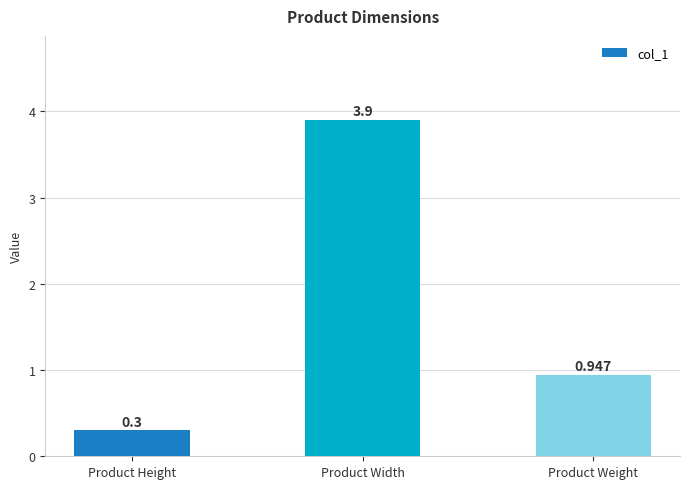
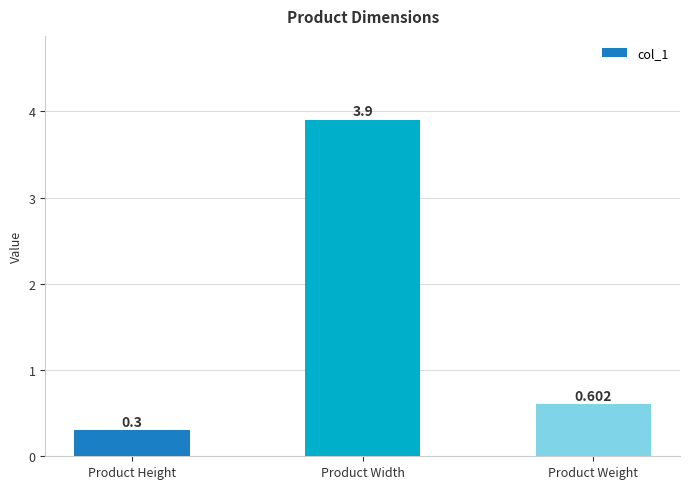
Product Weight: 0.947 -> 0.602
